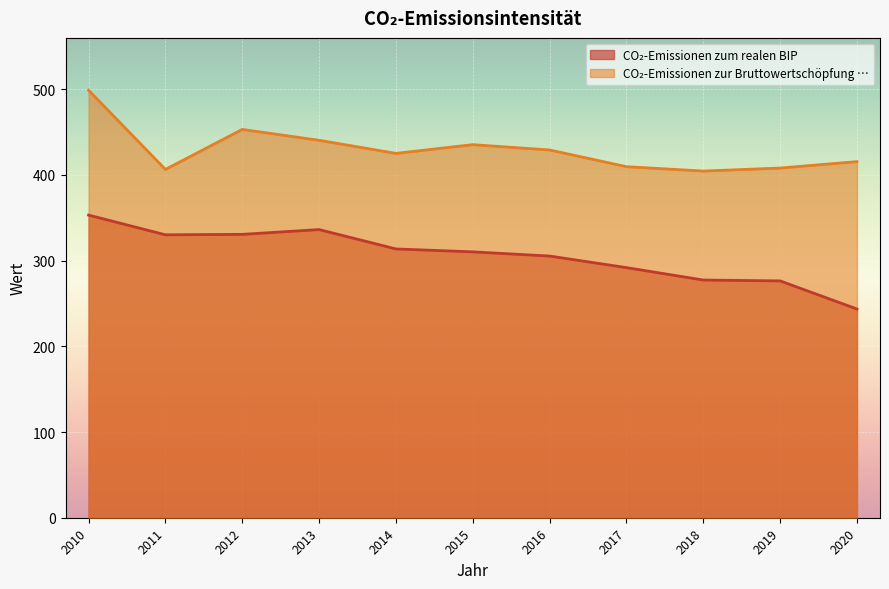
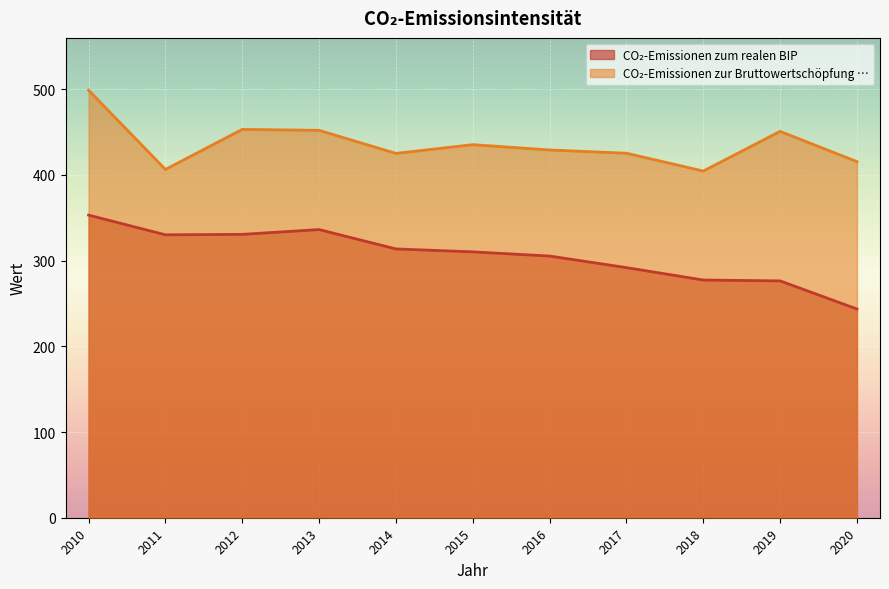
CO₂-Emissionen zur Bruttowertschöpfung …, 2013: 440 -> 450
CO₂-Emissionen zur Bruttowertschöpfung …, 2017: 410 -> 430
CO₂-Emissionen zur Bruttowertschöpfung …, 2019: 410 -> 450
